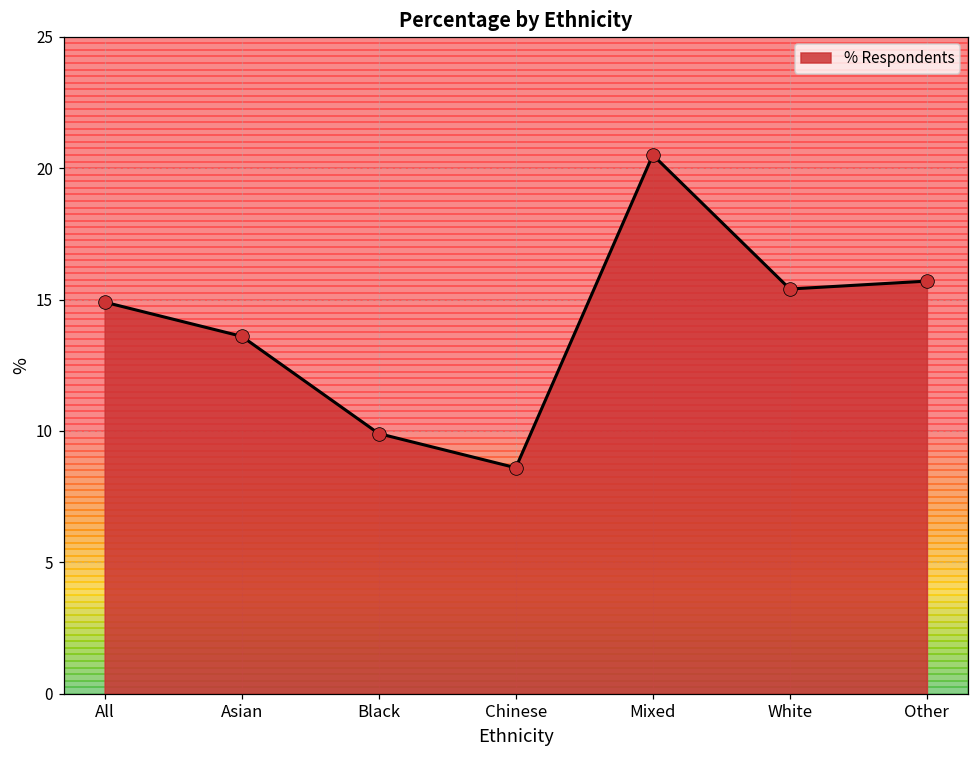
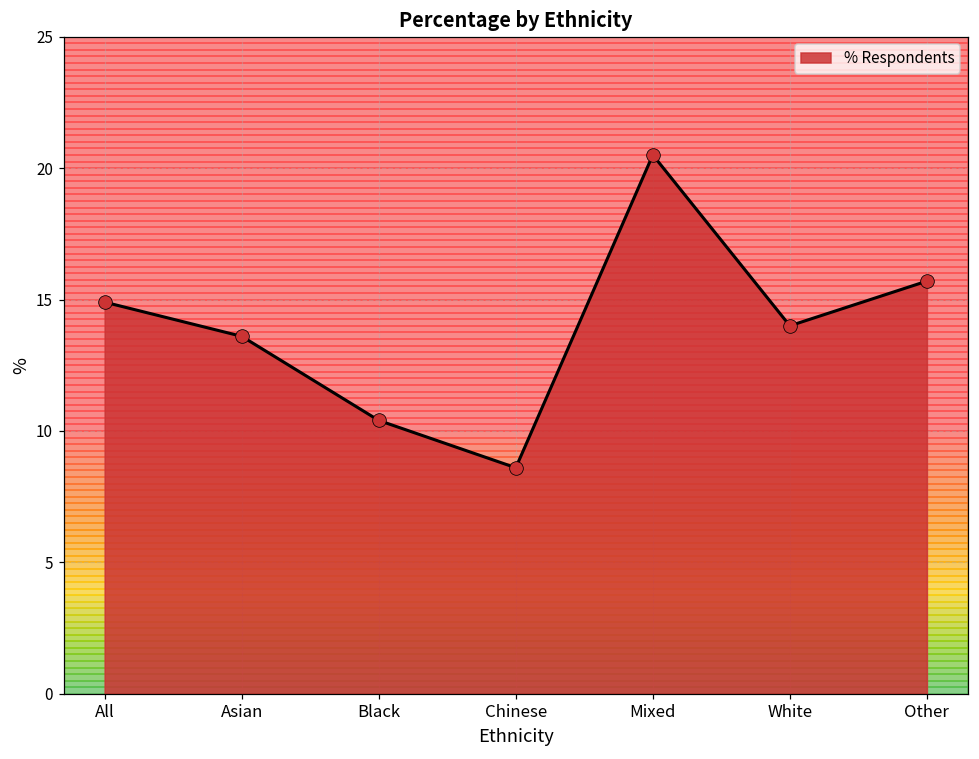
Black: 9.9 -> 10.4
White: 15.4 -> 14.0
